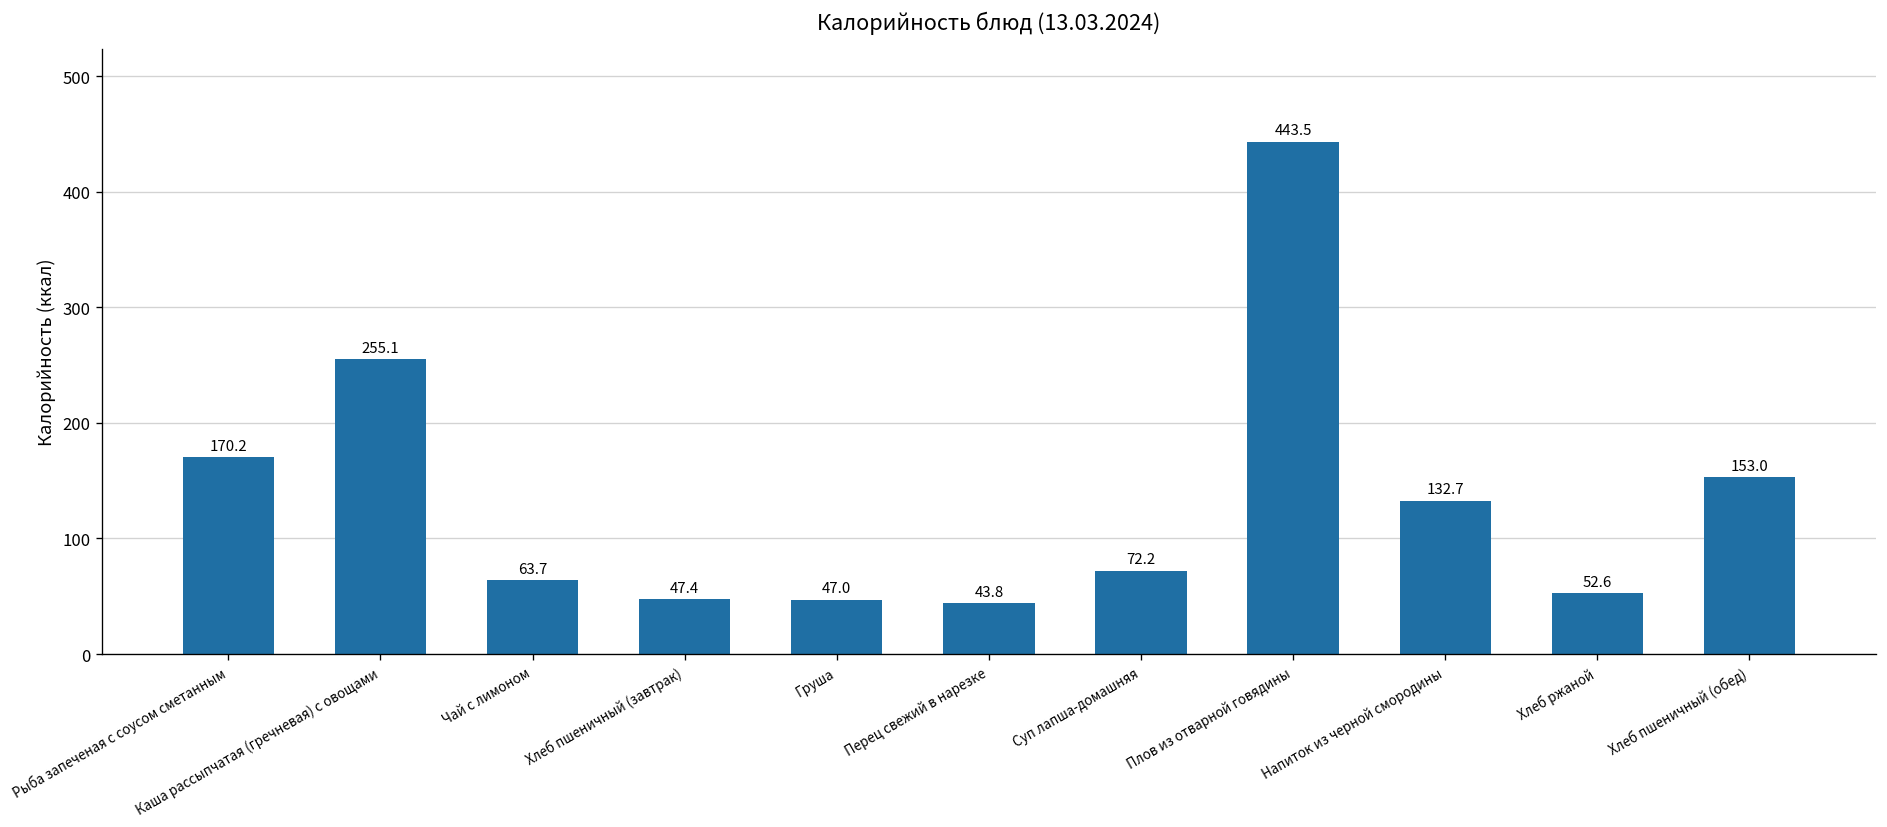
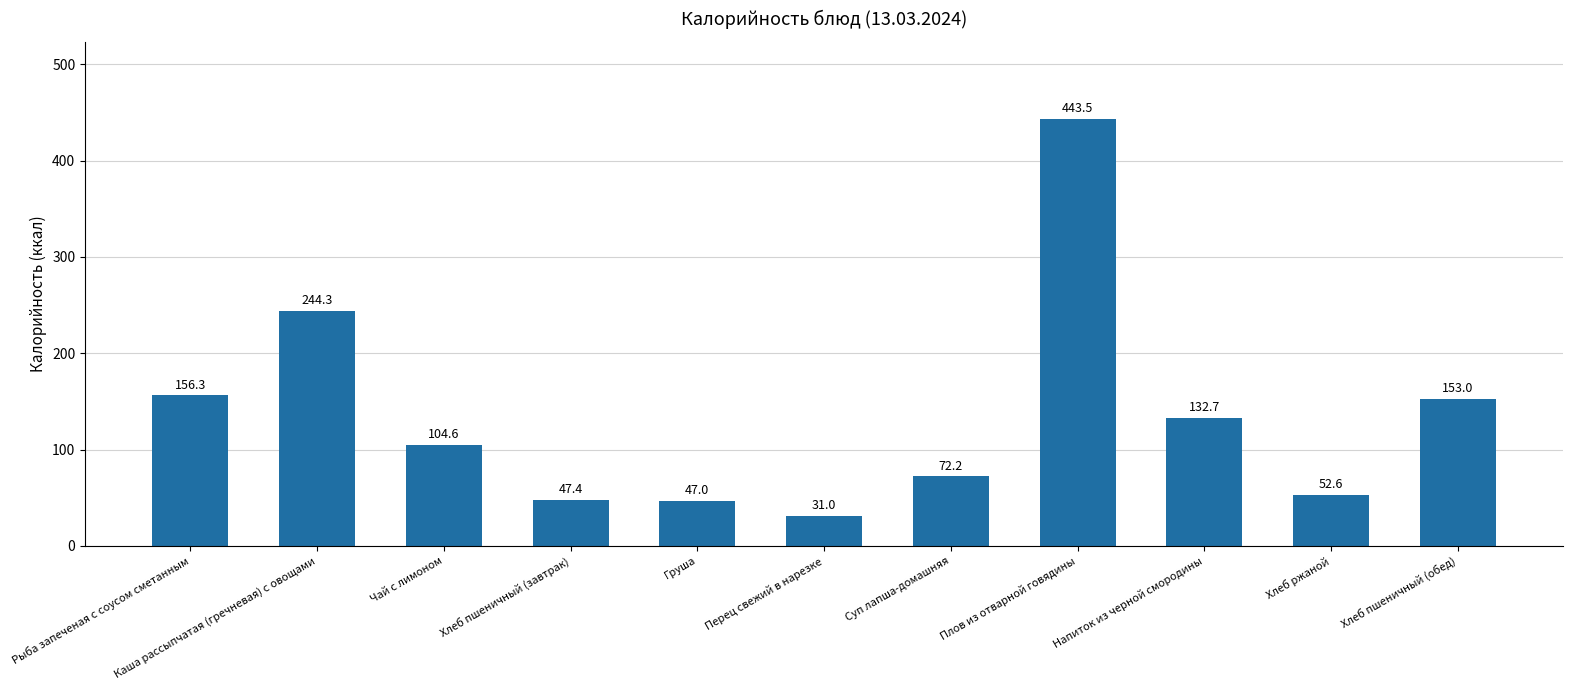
Рыба запеченая с соусом сметанным: 170.2 -> 156.3
Каша рассыпчатая (гречневая) с овощами: 255.1 -> 244.3
Чай с лимоном: 63.7 -> 104.6
Перец свежий в нарезке: 43.8 -> 31.0
